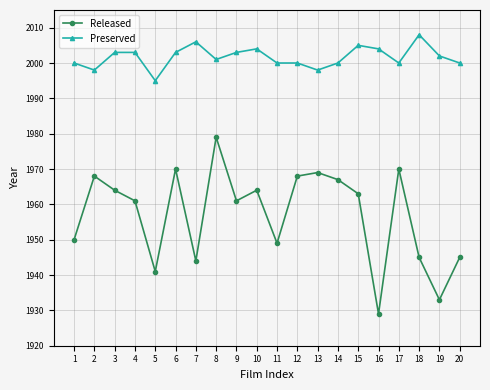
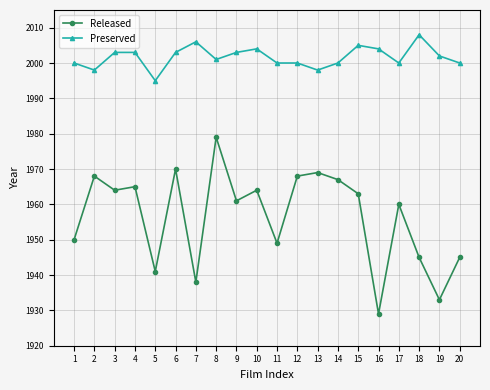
Released, 4: 1961 -> 1965
Released, 7: 1944 -> 1938
Released, 17: 1970 -> 1960
